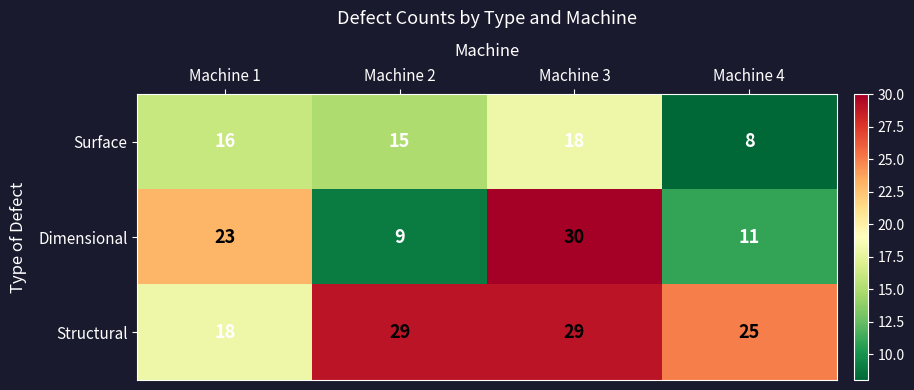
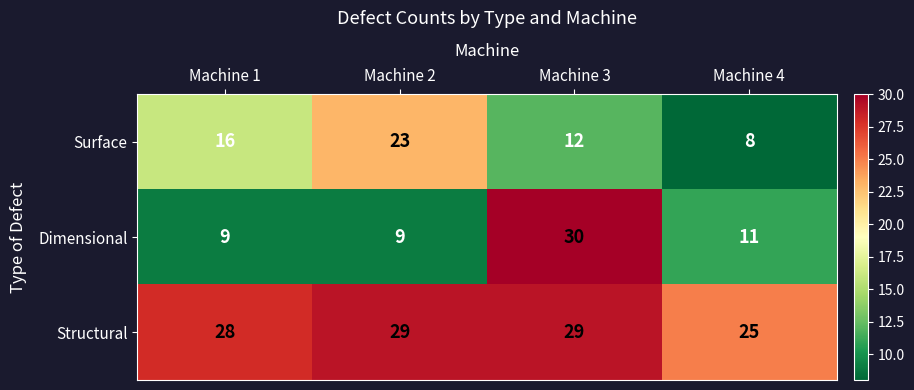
Surface, Machine 2: 15 -> 23
Surface, Machine 3: 18 -> 12
Dimensional, Machine 1: 23 -> 9
Structural, Machine 1: 18 -> 28
